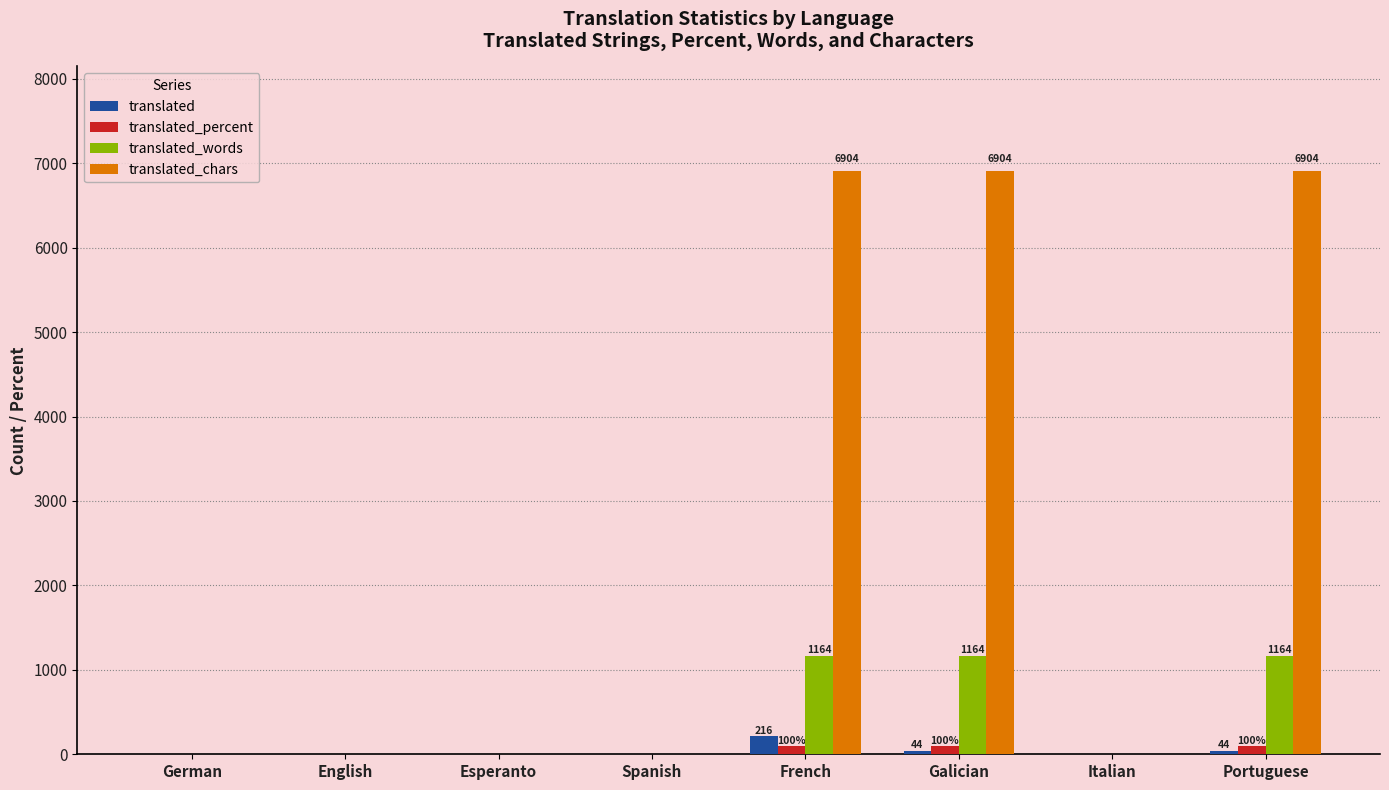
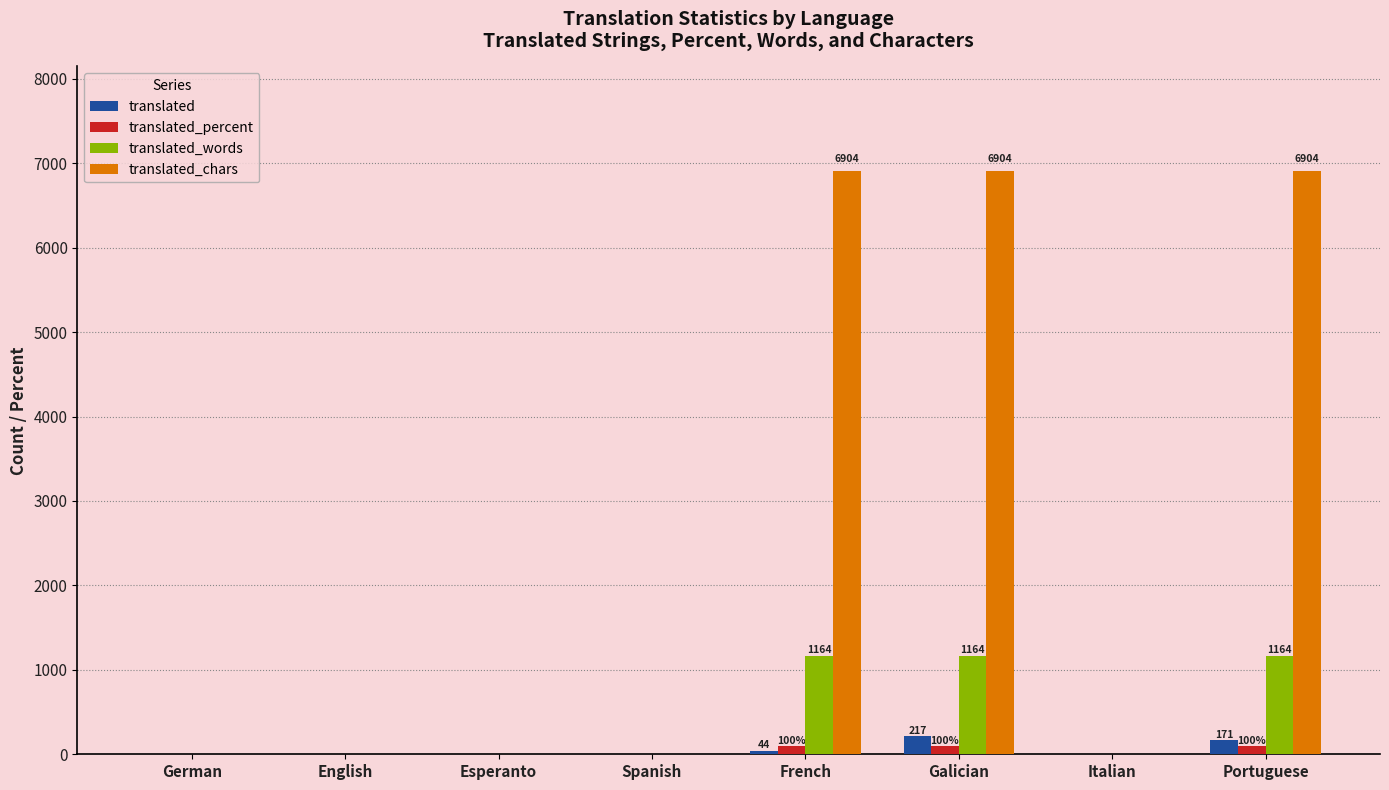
translated, French: 216 -> 44
translated, Galician: 44 -> 217
translated, Portuguese: 44 -> 171
